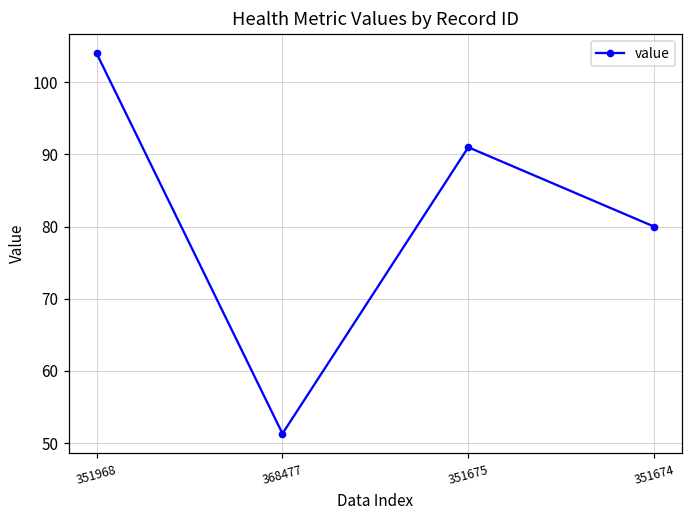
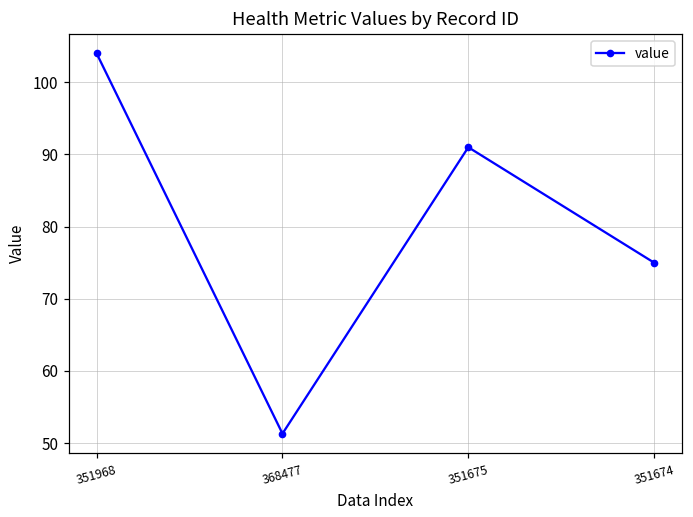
351674: 80 -> 75
